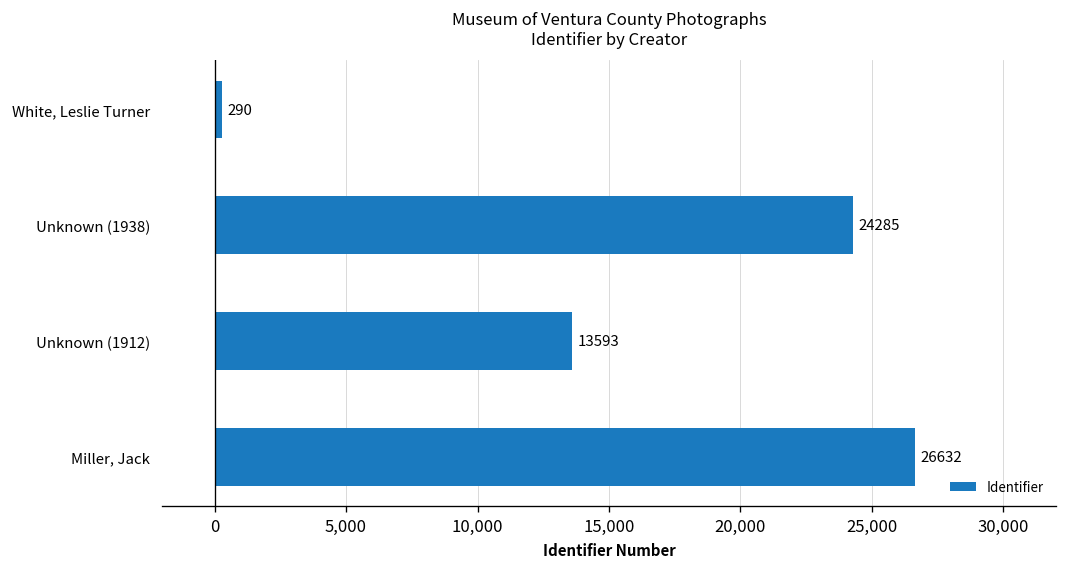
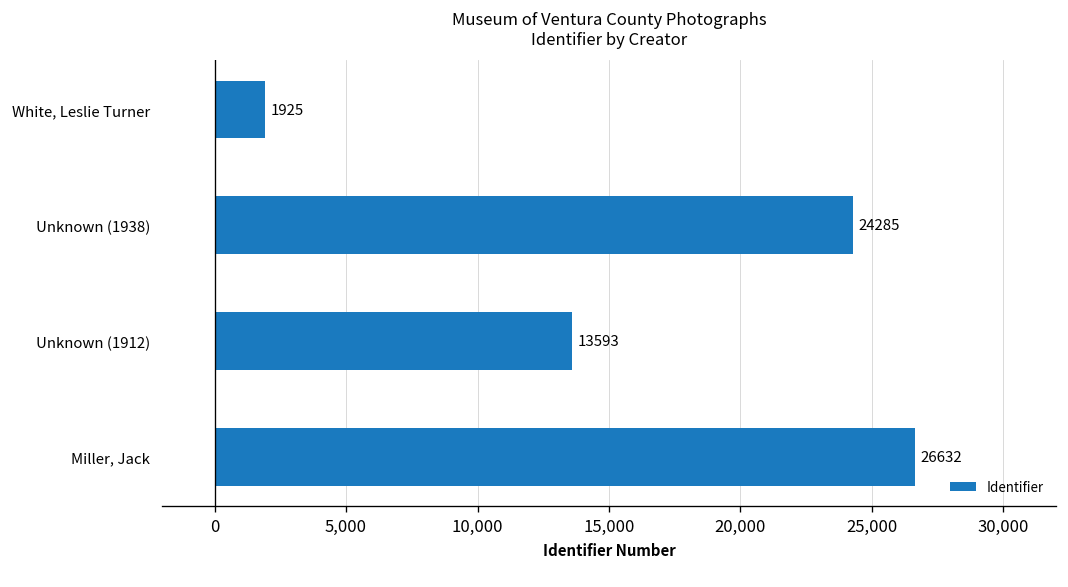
White, Leslie Turner: 290 -> 1925
